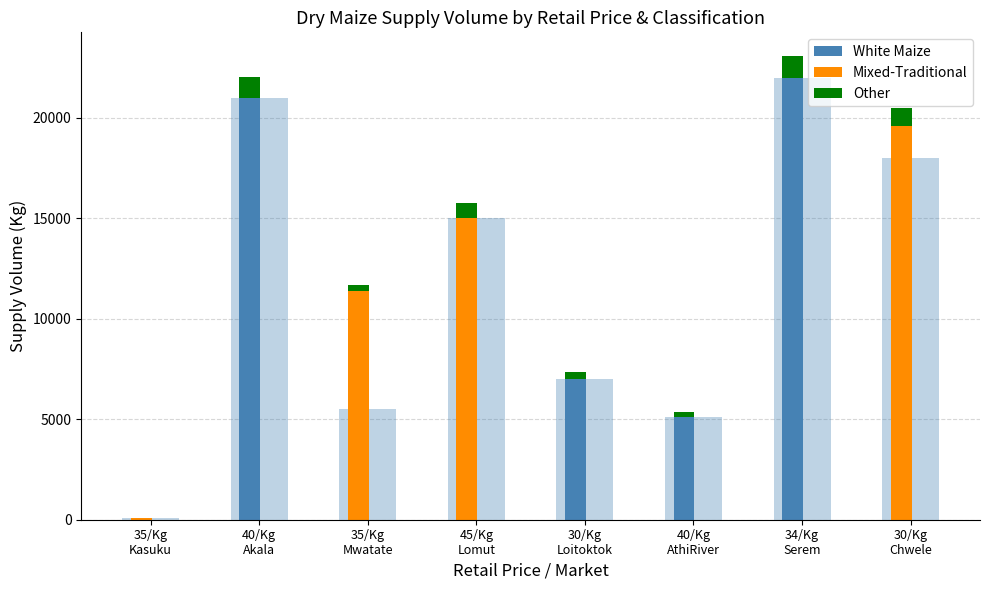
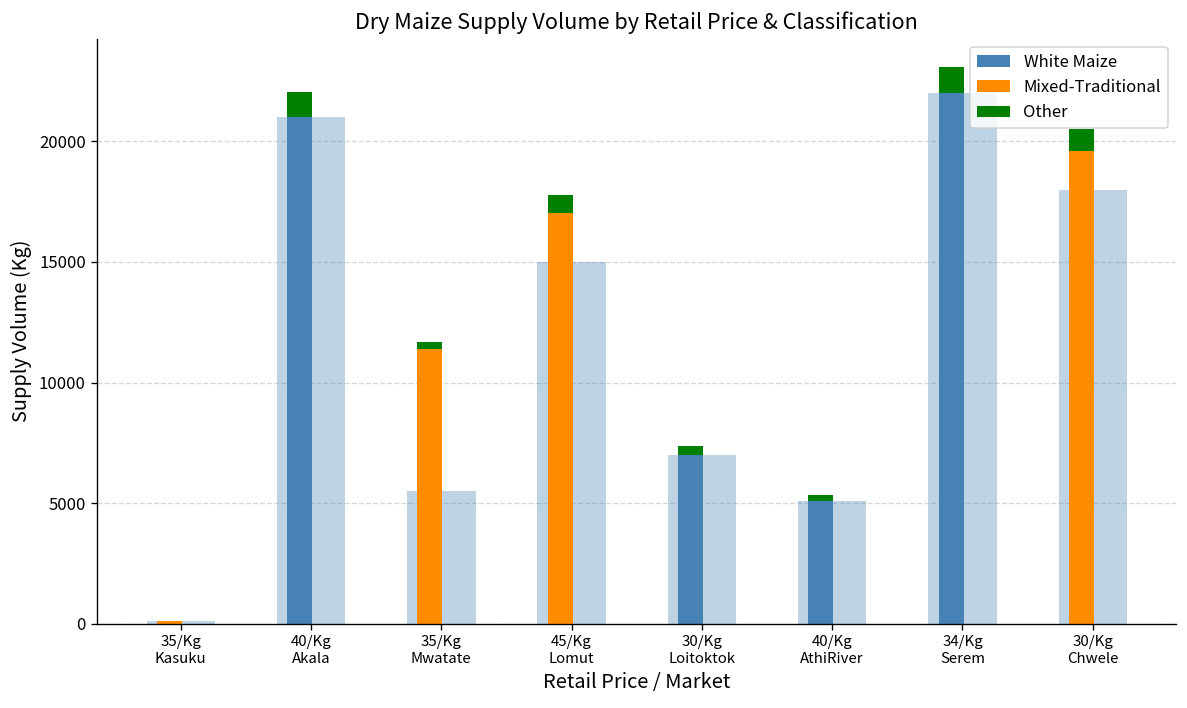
Mixed-Traditional, 45/Kg Lomut: 15000 -> 17000
